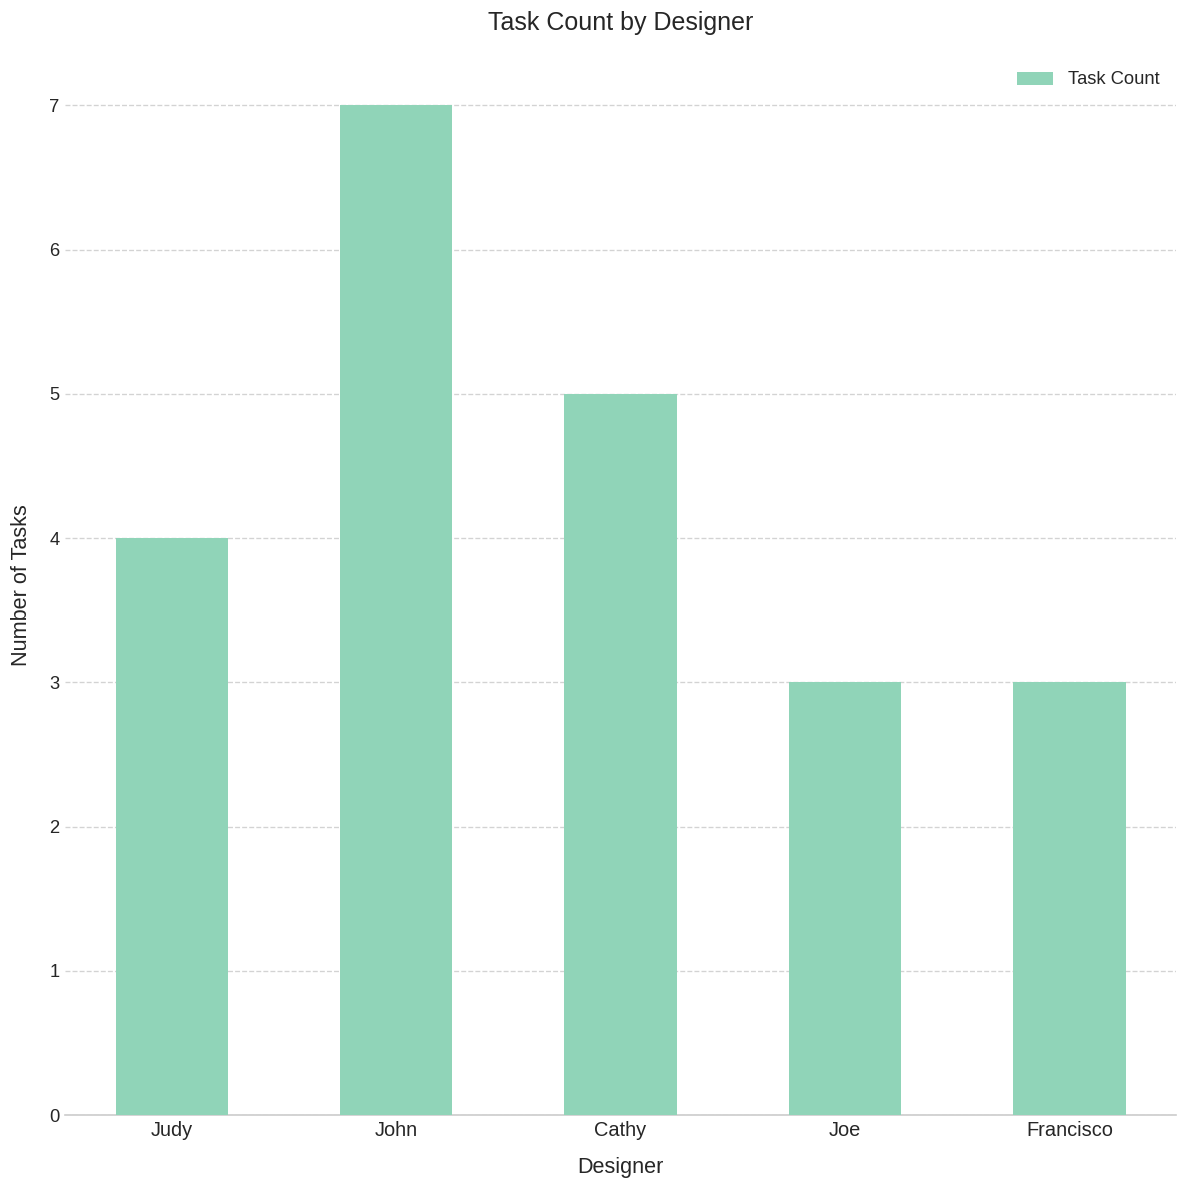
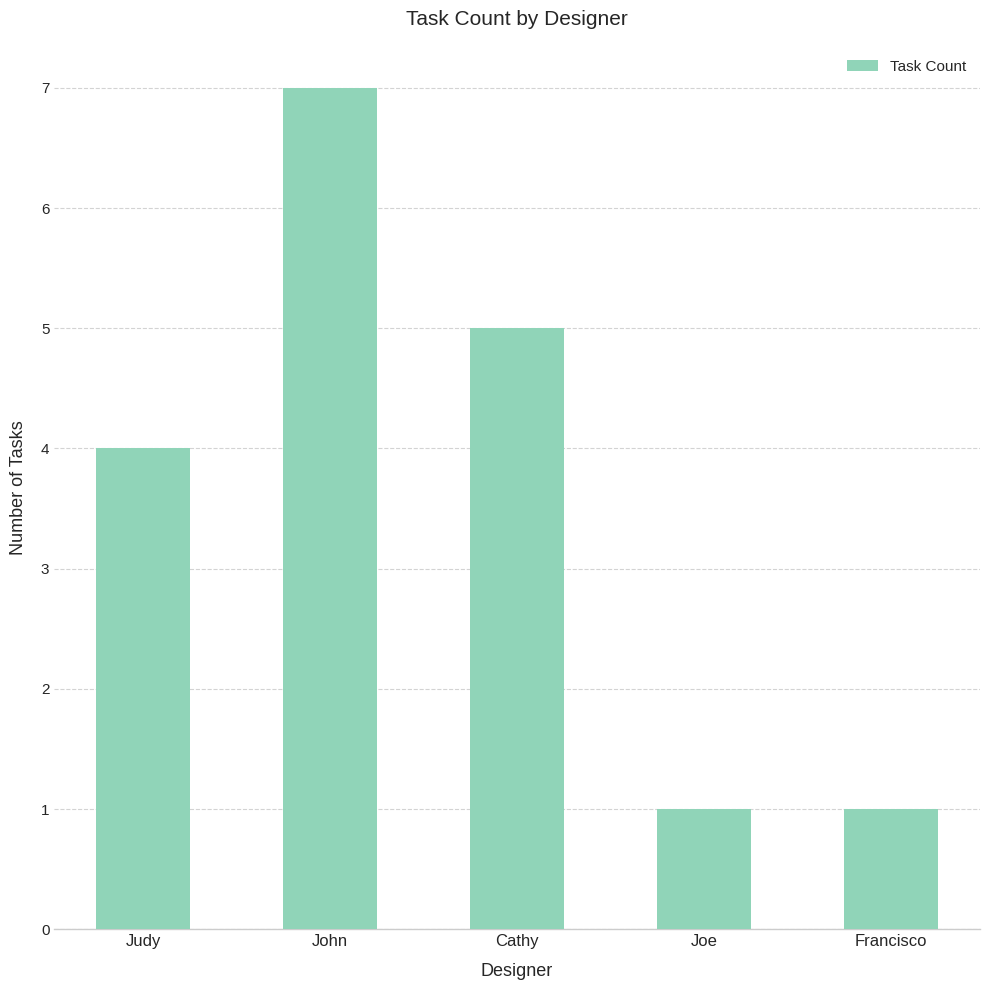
Joe: 3 -> 1
Francisco: 3 -> 1
